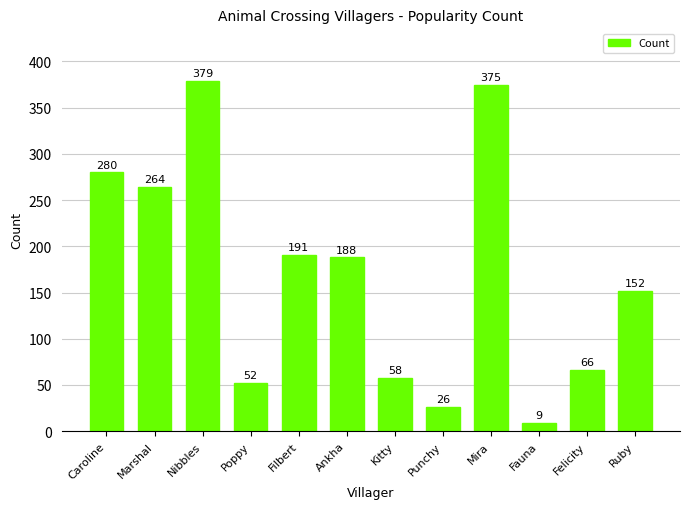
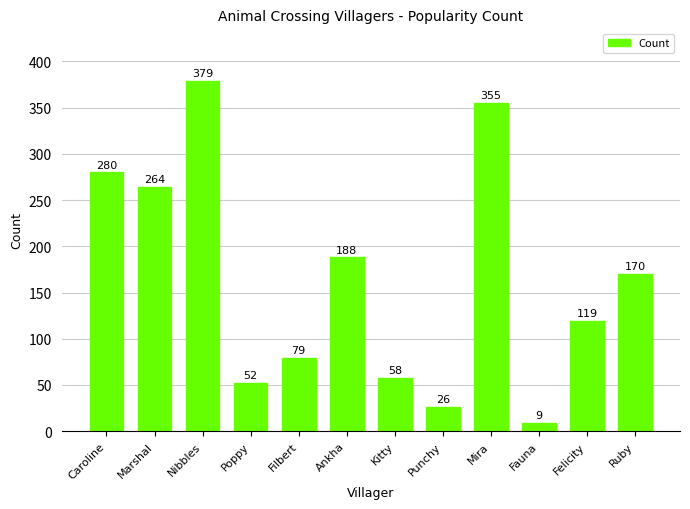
Filbert: 191 -> 79
Mira: 375 -> 355
Felicity: 66 -> 119
Ruby: 152 -> 170
